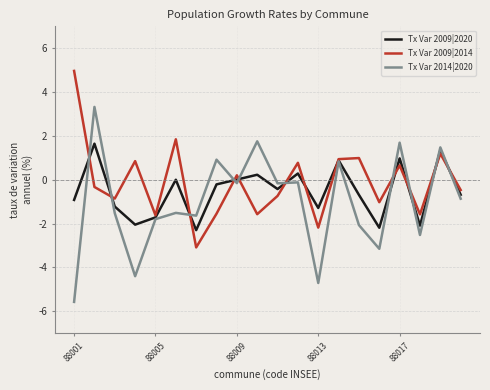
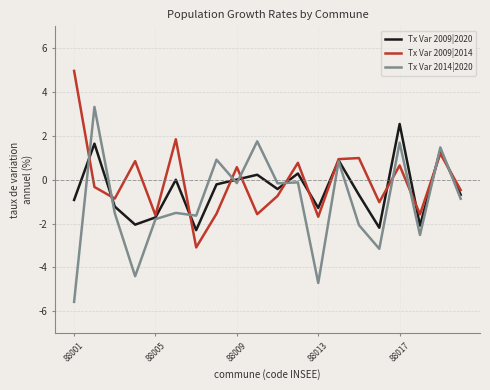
Tx Var 2009|2014, 88009: 0.2 -> 0.6
Tx Var 2009|2014, 88013: -2.2 -> -1.7
Tx Var 2009|2020, 88017: 1.0 -> 2.5
